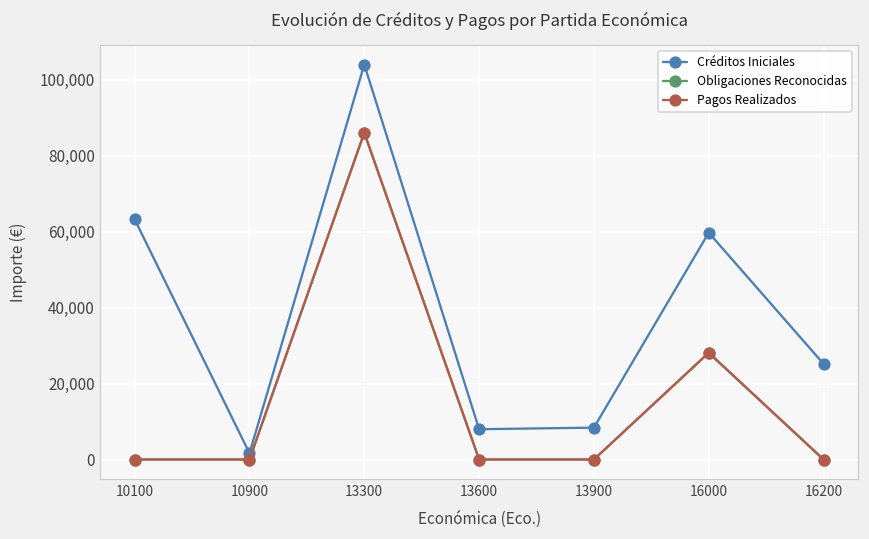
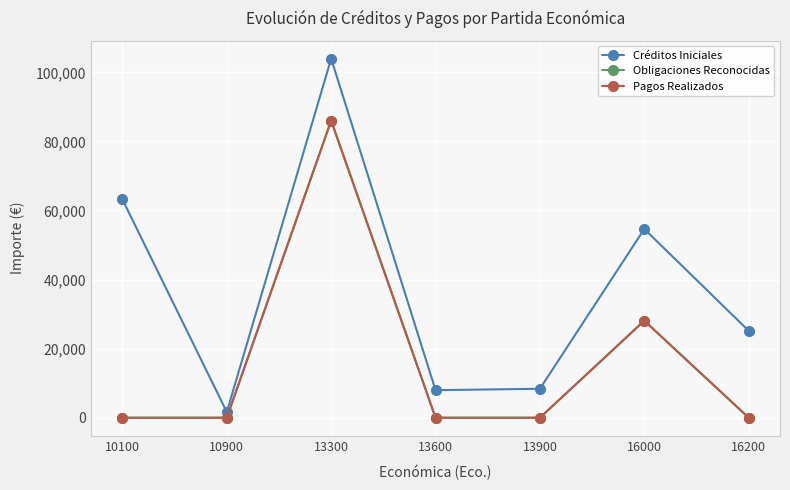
Créditos Iniciales, 16000: 60,000 -> 55,000
